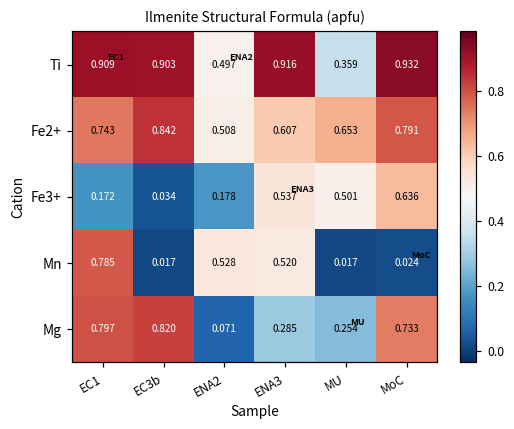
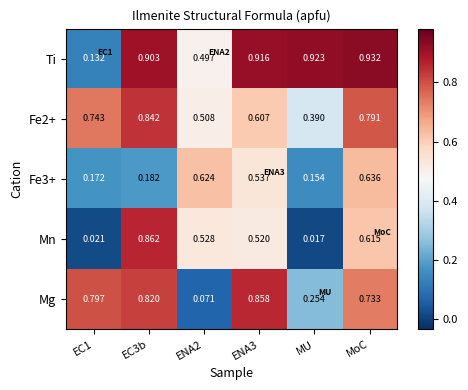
Ti, EC1: 0.909 -> 0.132
Ti, MU: 0.359 -> 0.923
Fe2+, MU: 0.653 -> 0.390
Fe3+, EC3b: 0.034 -> 0.182
Fe3+, ENA2: 0.178 -> 0.624
Fe3+, MU: 0.501 -> 0.154
Mn, EC1: 0.785 -> 0.021
Mn, EC3b: 0.017 -> 0.862
Mn, MoC: 0.024 -> 0.615
Mg, ENA3: 0.285 -> 0.858
